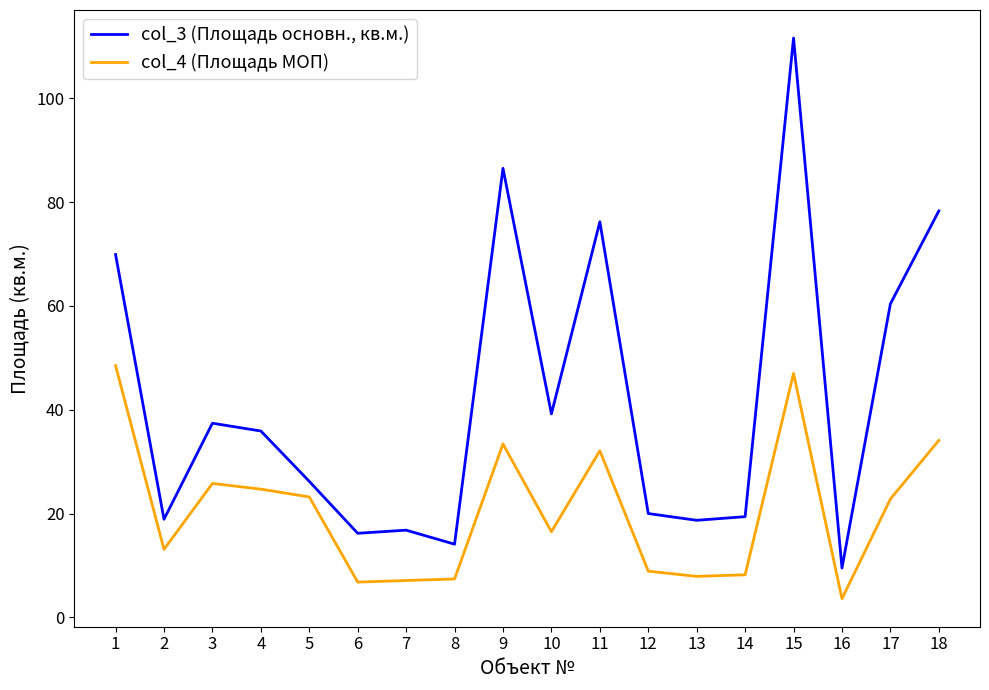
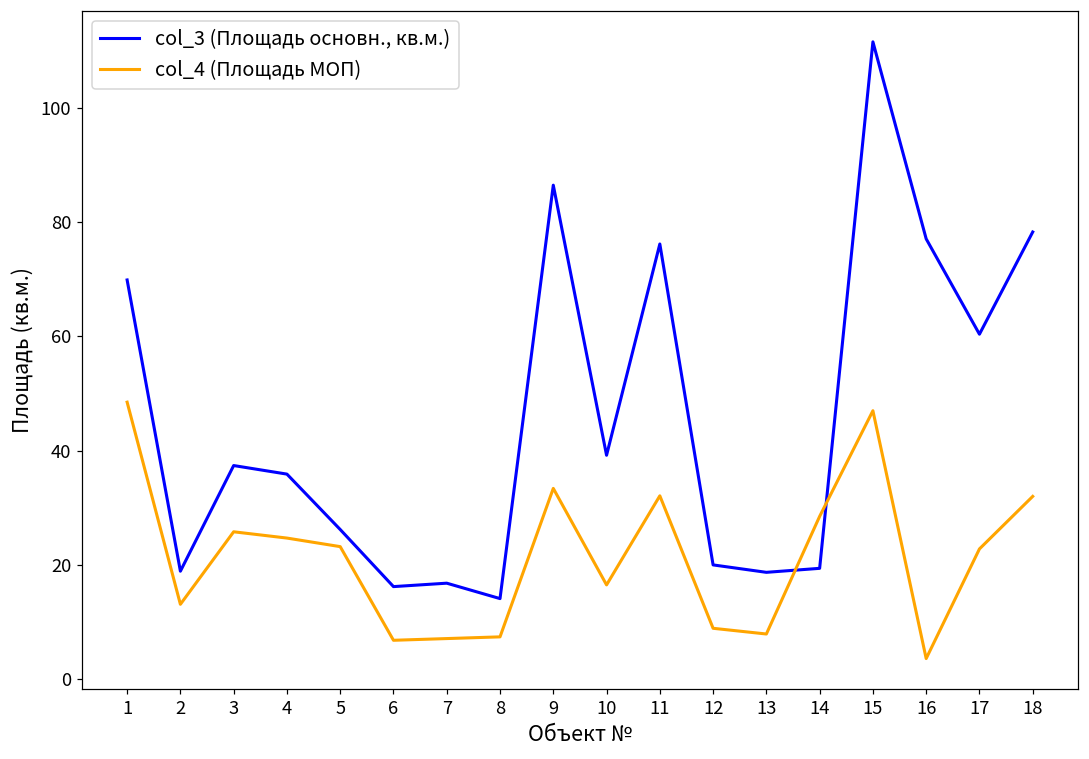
col_4 (Площадь МОП), 14: 8 -> 29
col_3 (Площадь основн., кв.м.), 16: 10 -> 77
col_4 (Площадь МОП), 18: 34 -> 32
